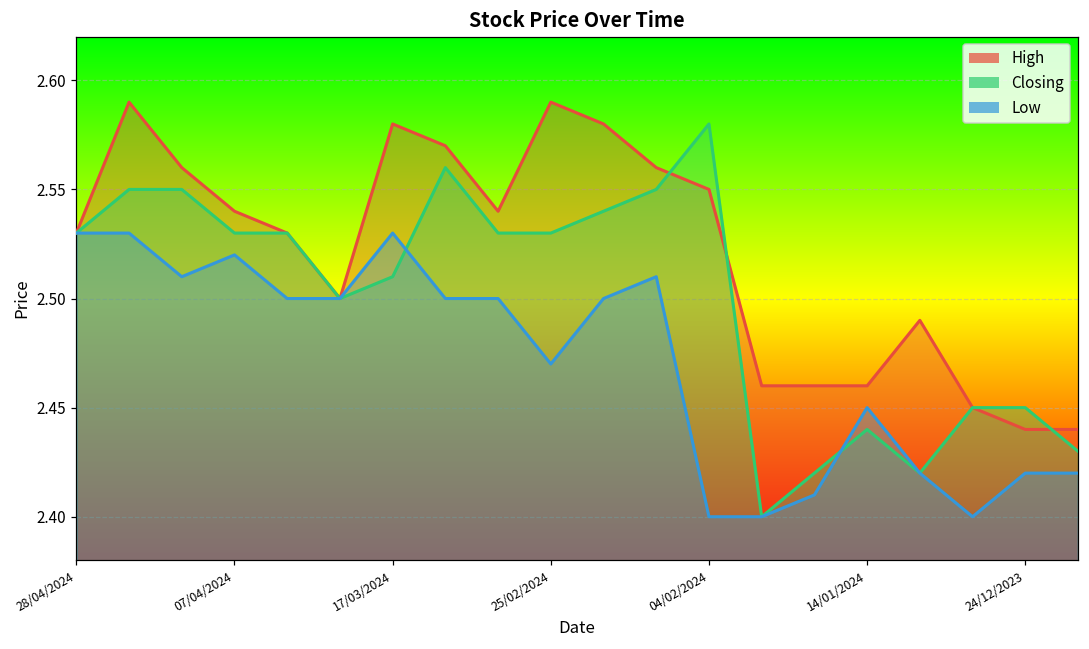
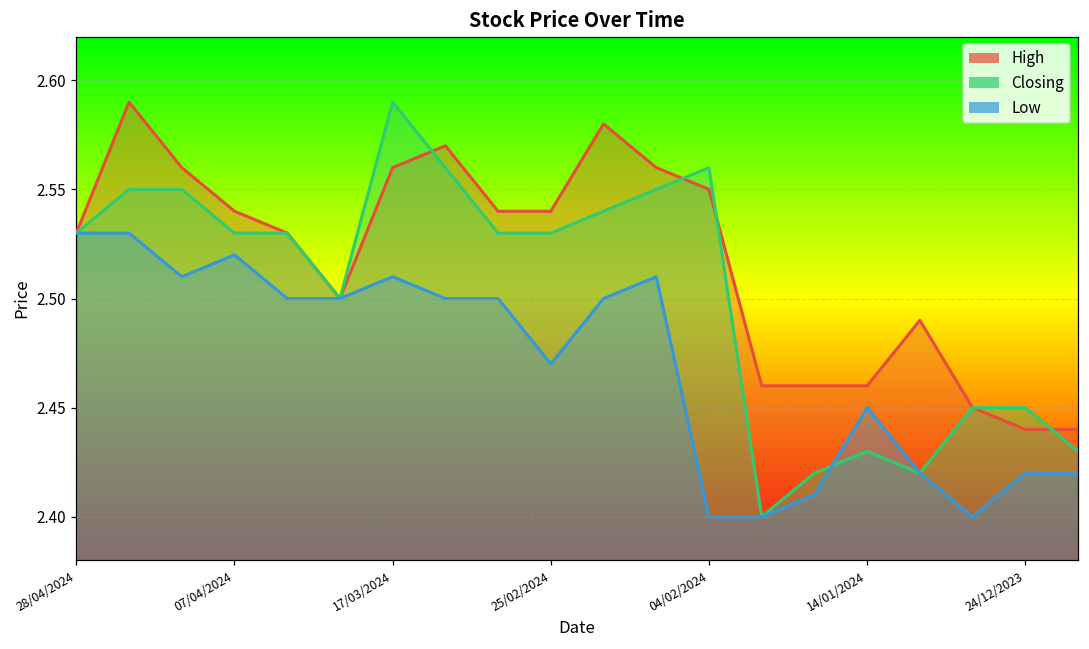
High, 17/03/2024: 2.58 -> 2.56
Closing, 17/03/2024: 2.51 -> 2.59
Low, 17/03/2024: 2.53 -> 2.51
High, 25/02/2024: 2.59 -> 2.54
Closing, 04/02/2024: 2.58 -> 2.56
Closing, 14/01/2024: 2.44 -> 2.43
